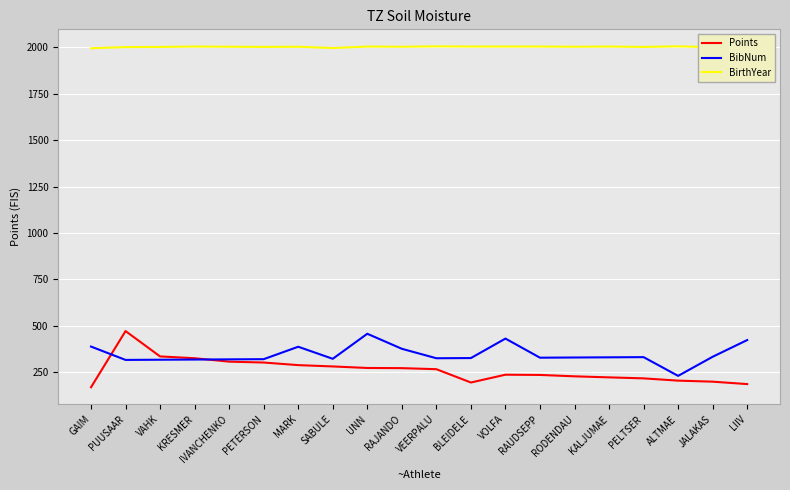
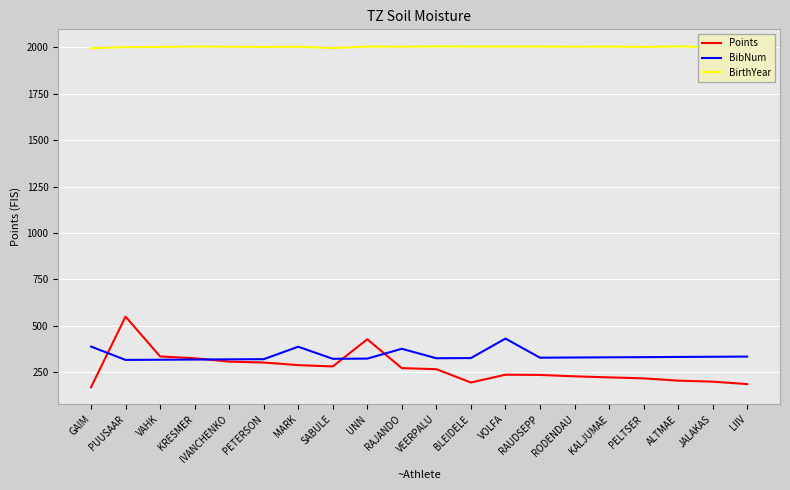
Points, PUUSAAR: 470 -> 550
Points, UNN: 270 -> 430
BibNum, UNN: 460 -> 320
BibNum, ALTMAE: 230 -> 330
BibNum, LIIV: 420 -> 330
